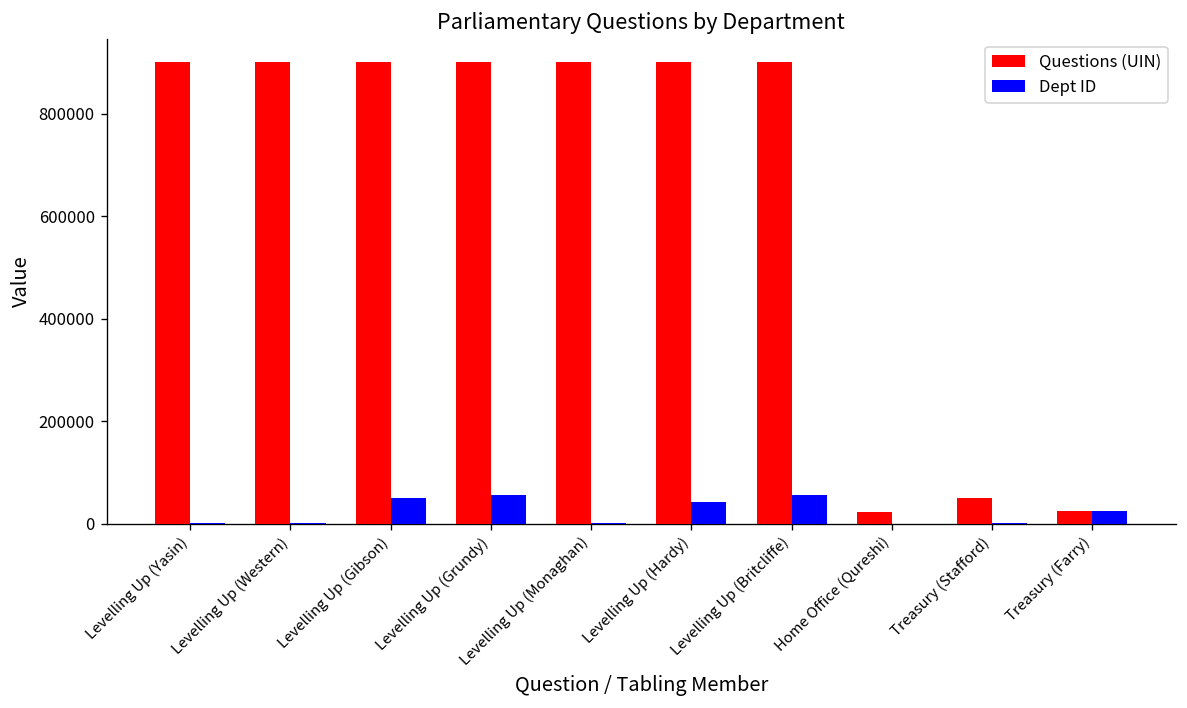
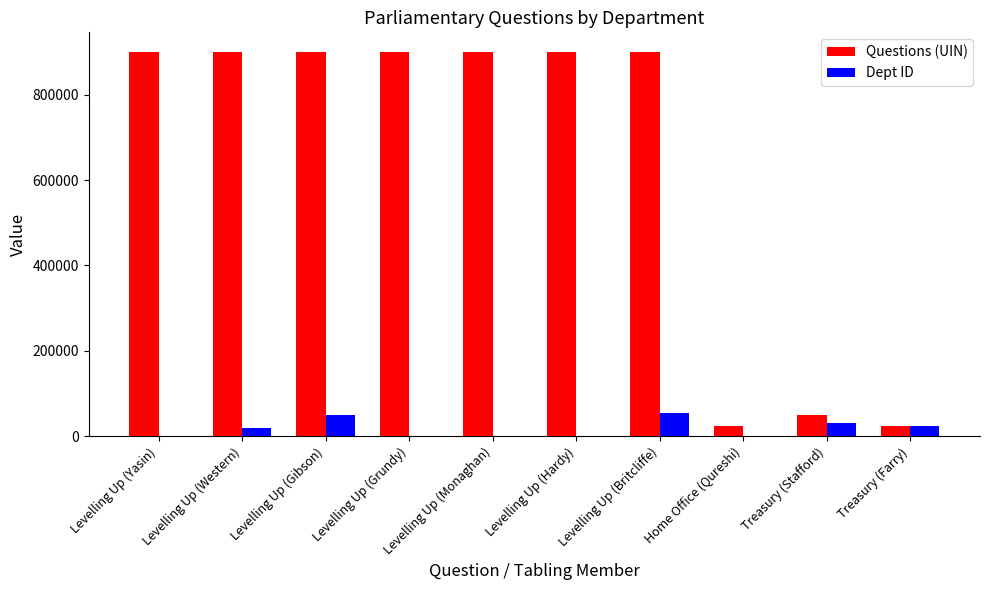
Dept ID, Levelling Up (Western): 0 -> 20000
Dept ID, Levelling Up (Grundy): 50000 -> 0
Dept ID, Levelling Up (Hardy): 40000 -> 0
Dept ID, Treasury (Stafford): 0 -> 30000
